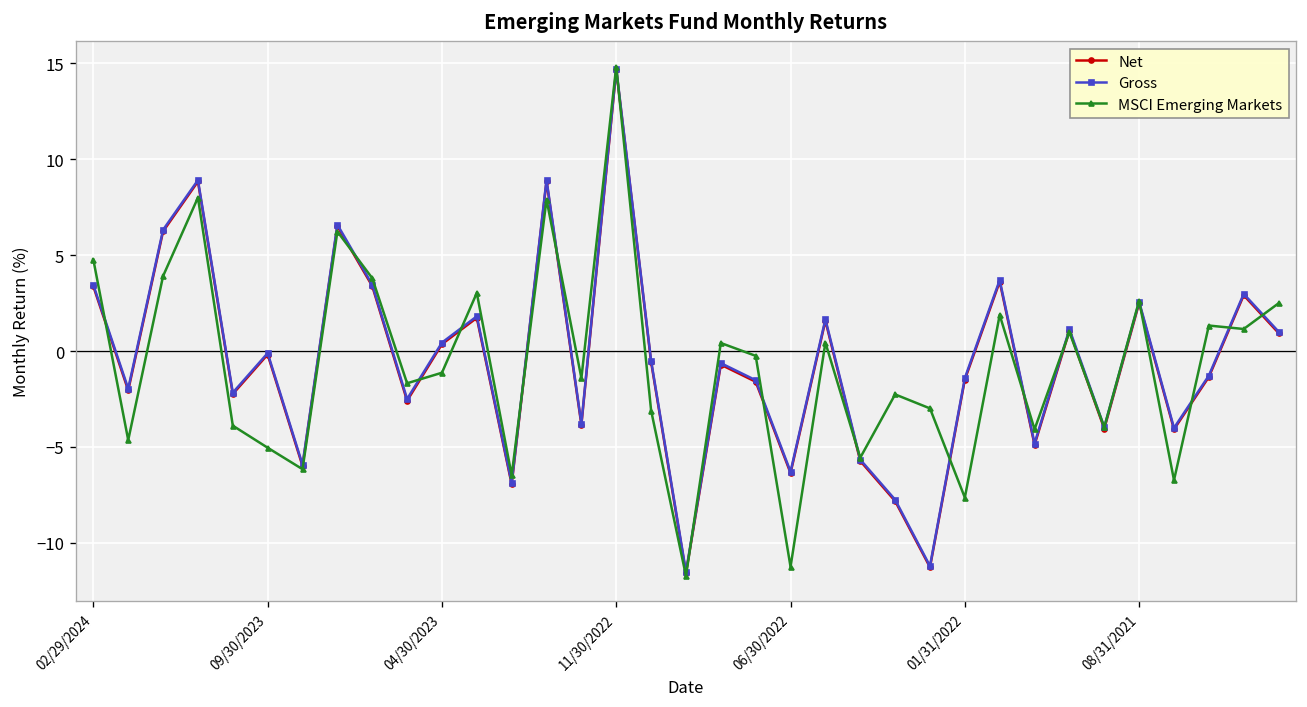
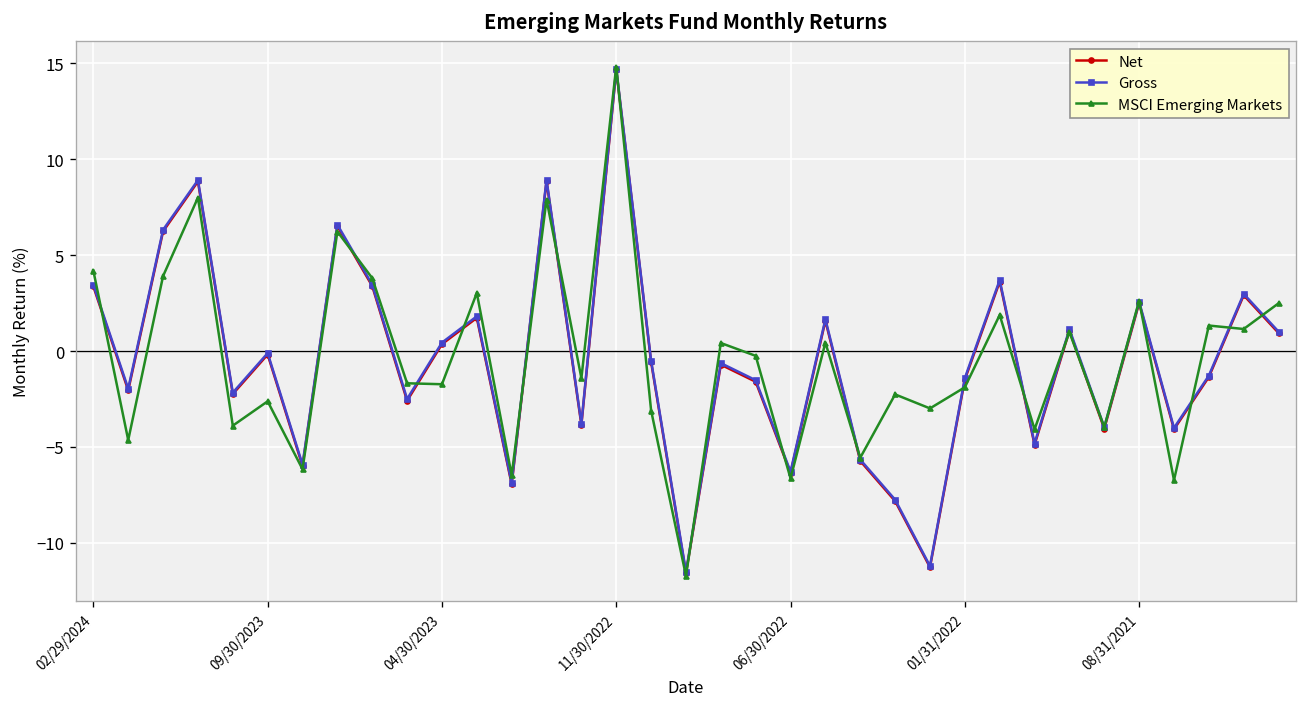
MSCI Emerging Markets, 02/29/2024: 4.8 -> 4.2
MSCI Emerging Markets, 09/30/2023: -5.0 -> -2.6
MSCI Emerging Markets, 04/30/2023: -1.1 -> -1.7
MSCI Emerging Markets, 06/30/2022: -11.3 -> -6.6
MSCI Emerging Markets, 01/31/2022: -7.6 -> -1.9
